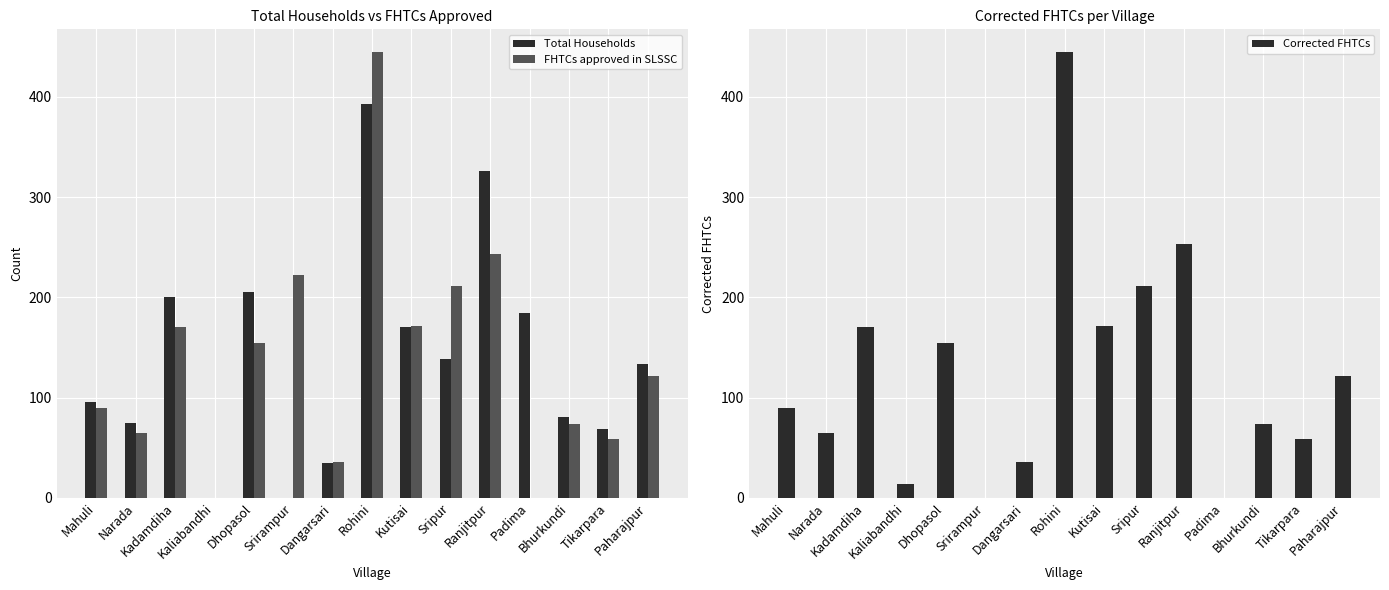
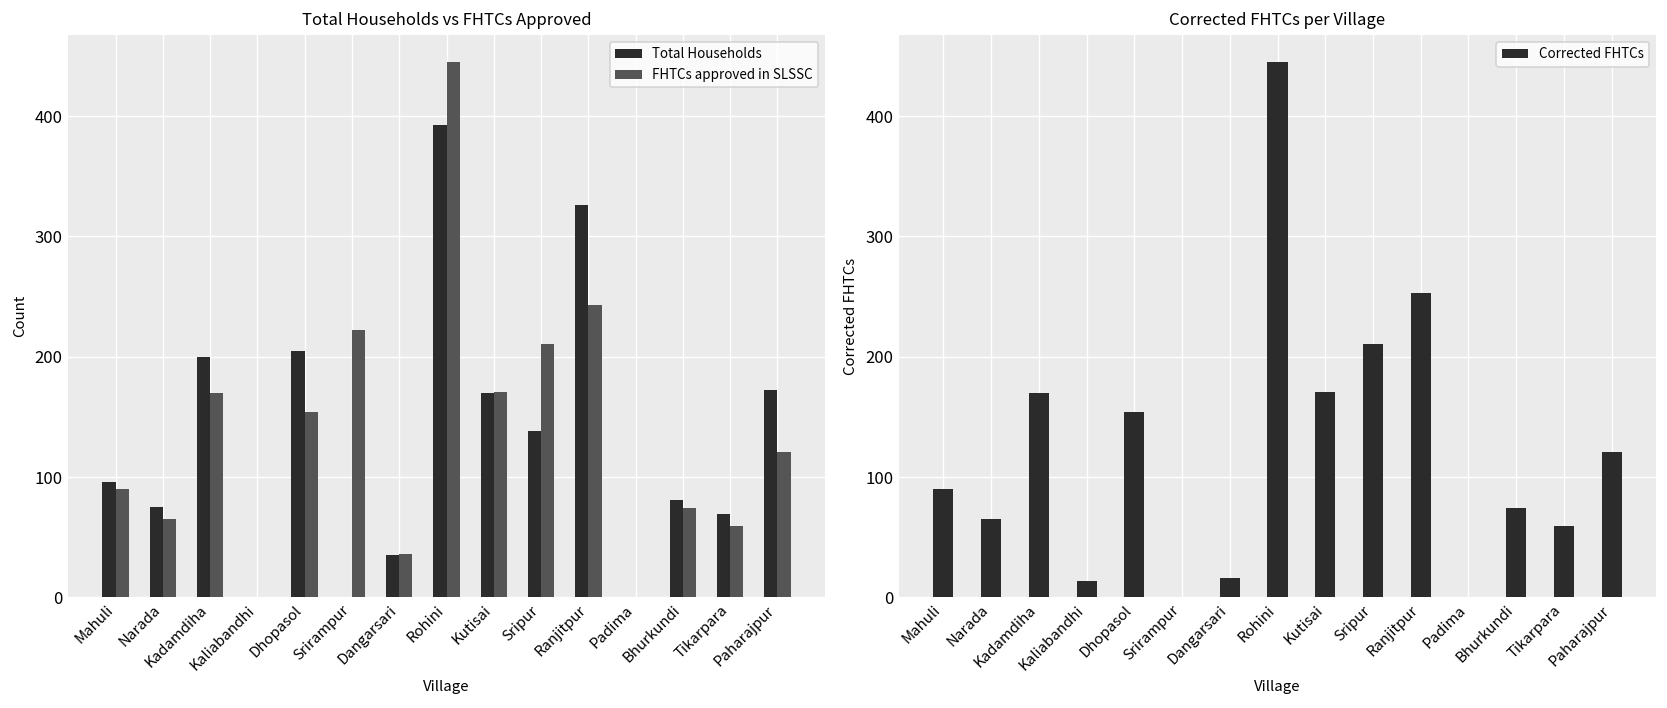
Total Households vs FHTCs Approved, Total Households, Padima: 184 -> 0
Total Households vs FHTCs Approved, Total Households, Paharajpur: 133 -> 172
Corrected FHTCs per Village, Dangarsari: 36 -> 16
